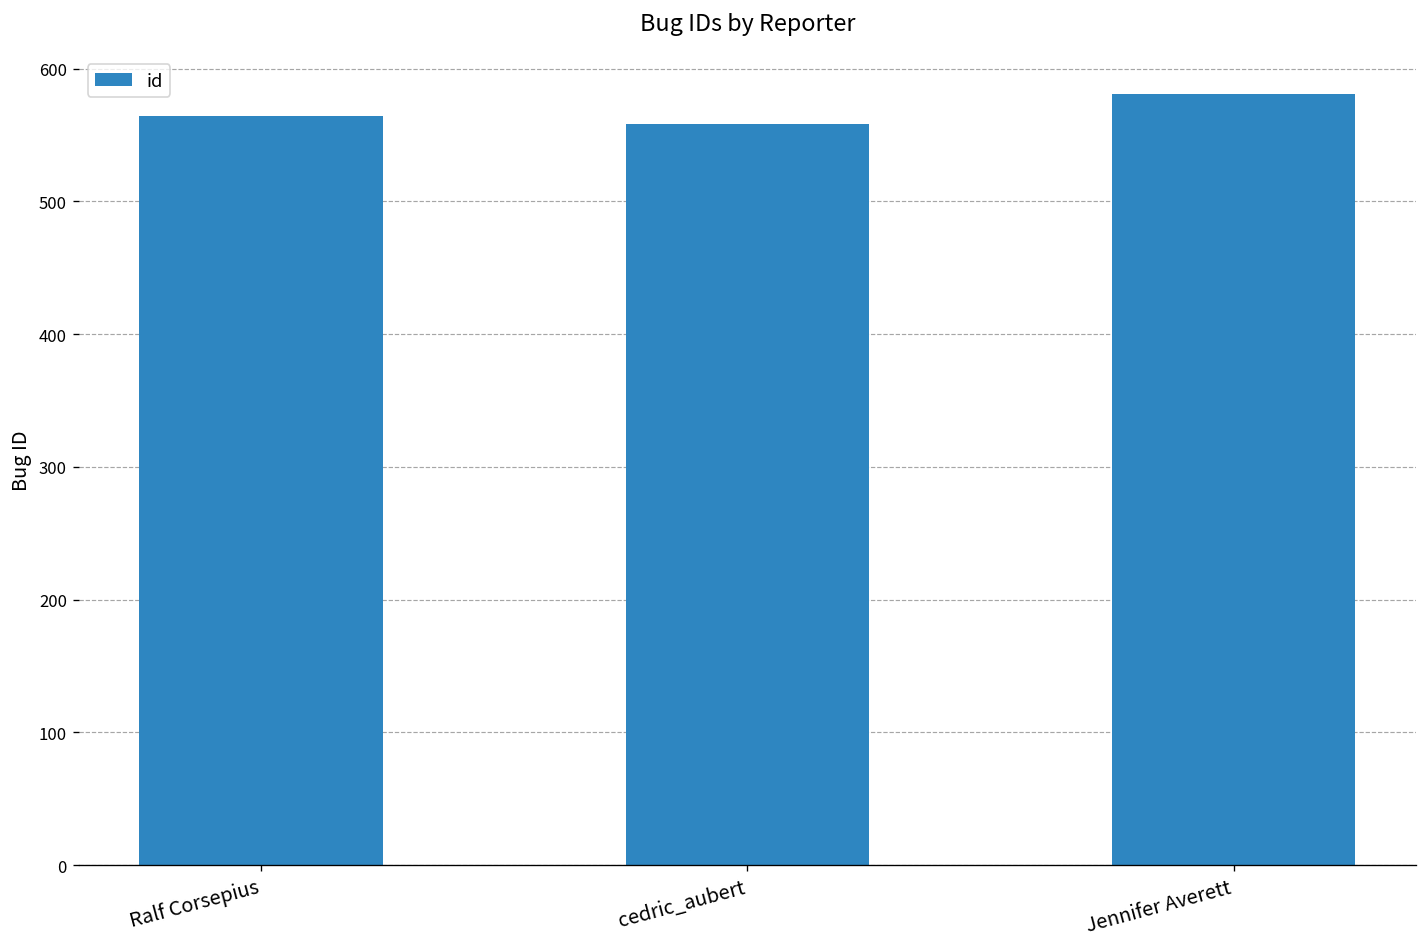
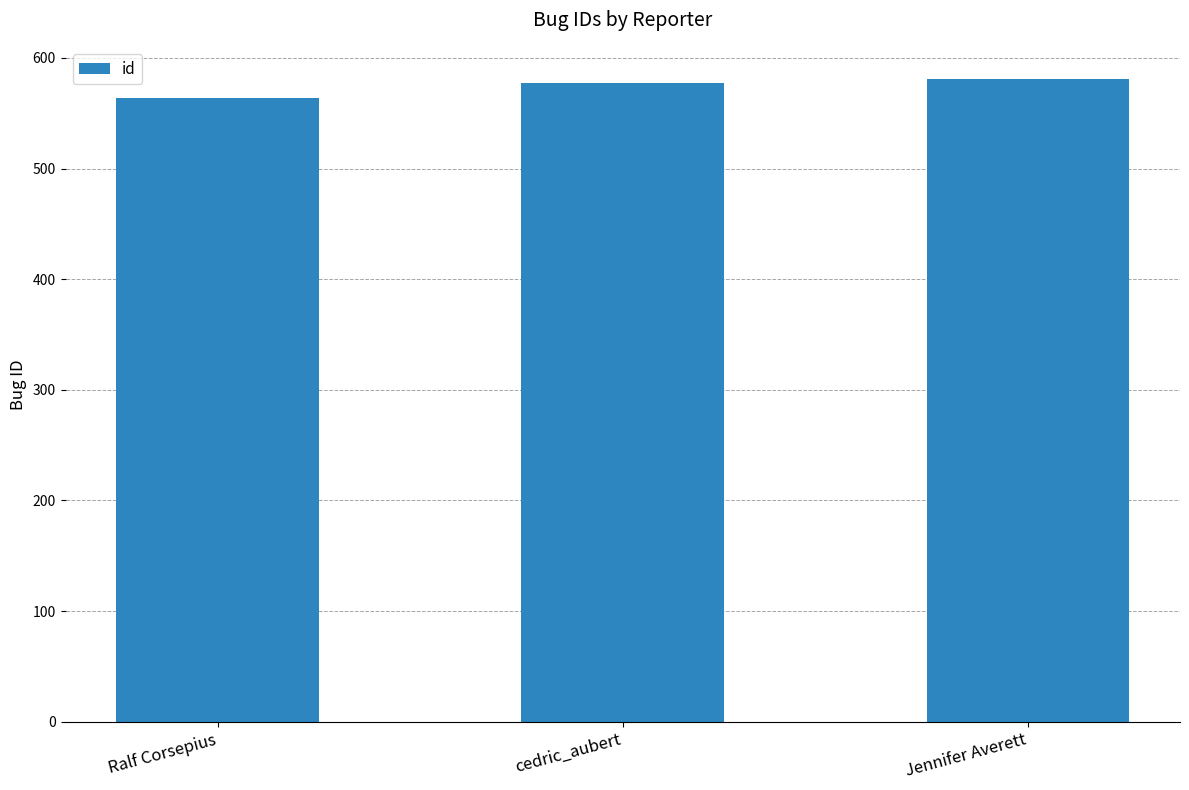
cedric_aubert: 558 -> 577
